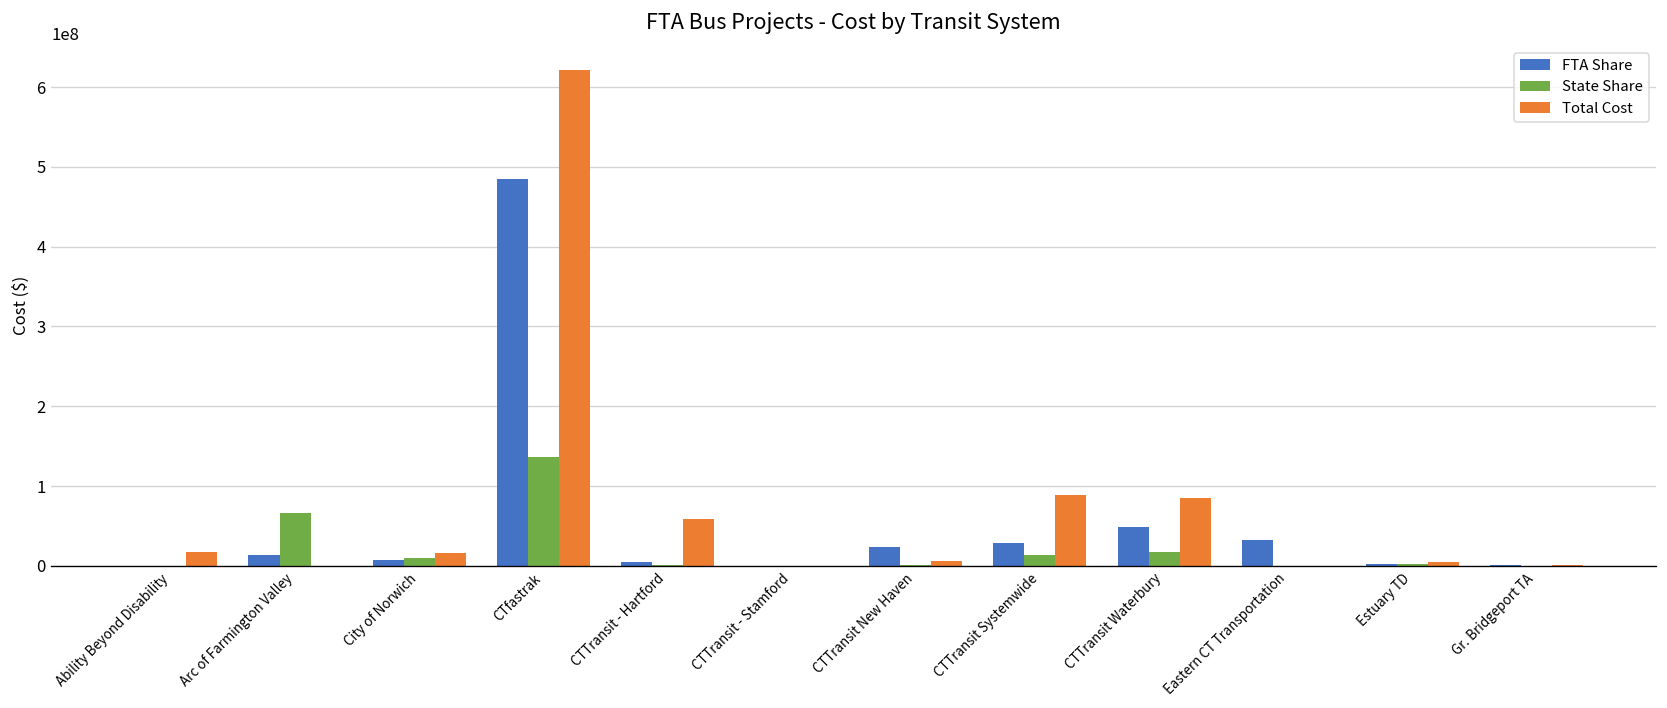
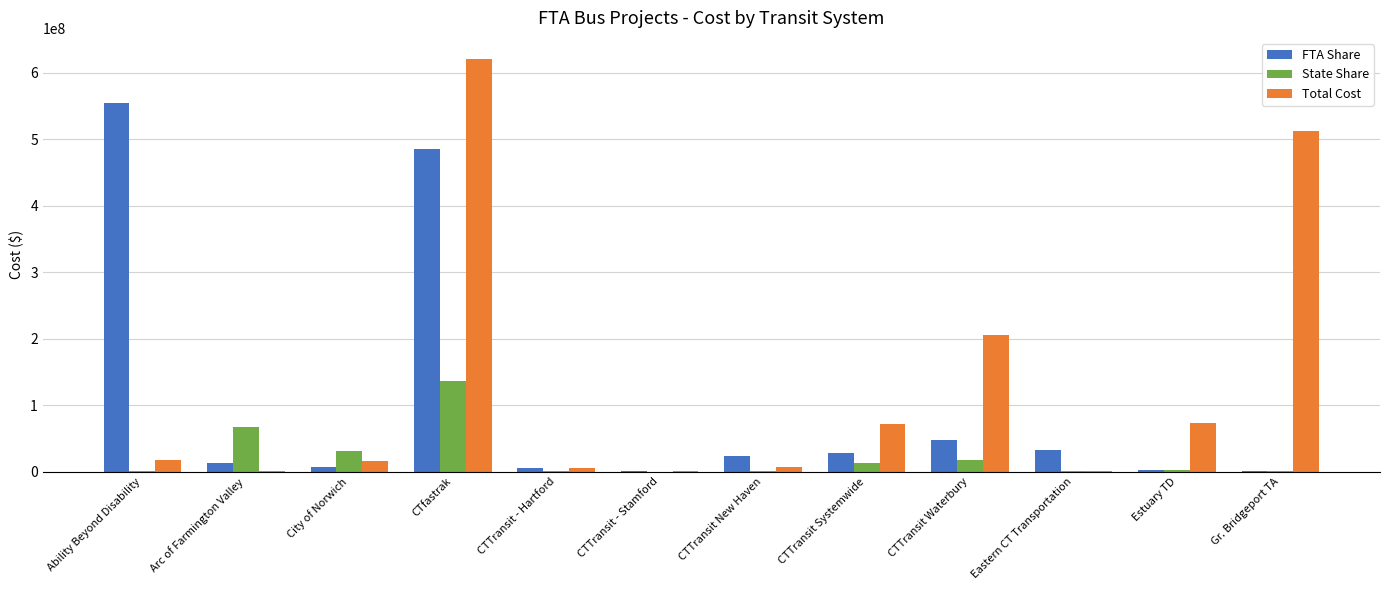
FTA Share, Ability Beyond Disability: 0 -> 550000000
State Share, City of Norwich: 10000000 -> 30000000
Total Cost, CTTransit - Hartford: 60000000 -> 10000000
Total Cost, CTTransit Systemwide: 90000000 -> 70000000
Total Cost, CTTransit Waterbury: 80000000 -> 210000000
Total Cost, Estuary TD: 10000000 -> 70000000
Total Cost, Gr. Bridgeport TA: 0 -> 510000000
